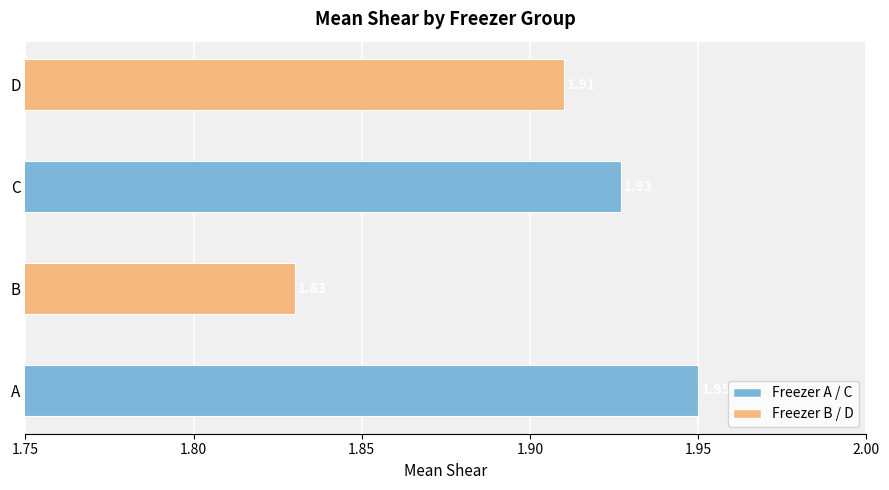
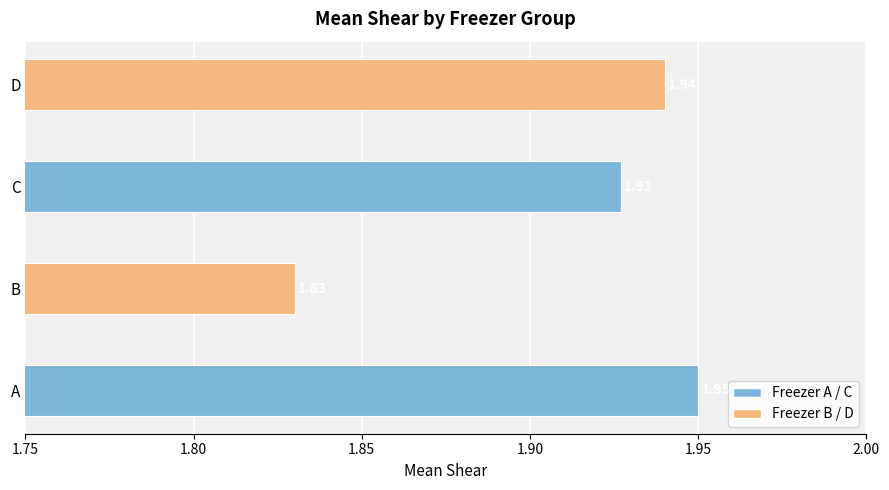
D: 1.91 -> 1.94
